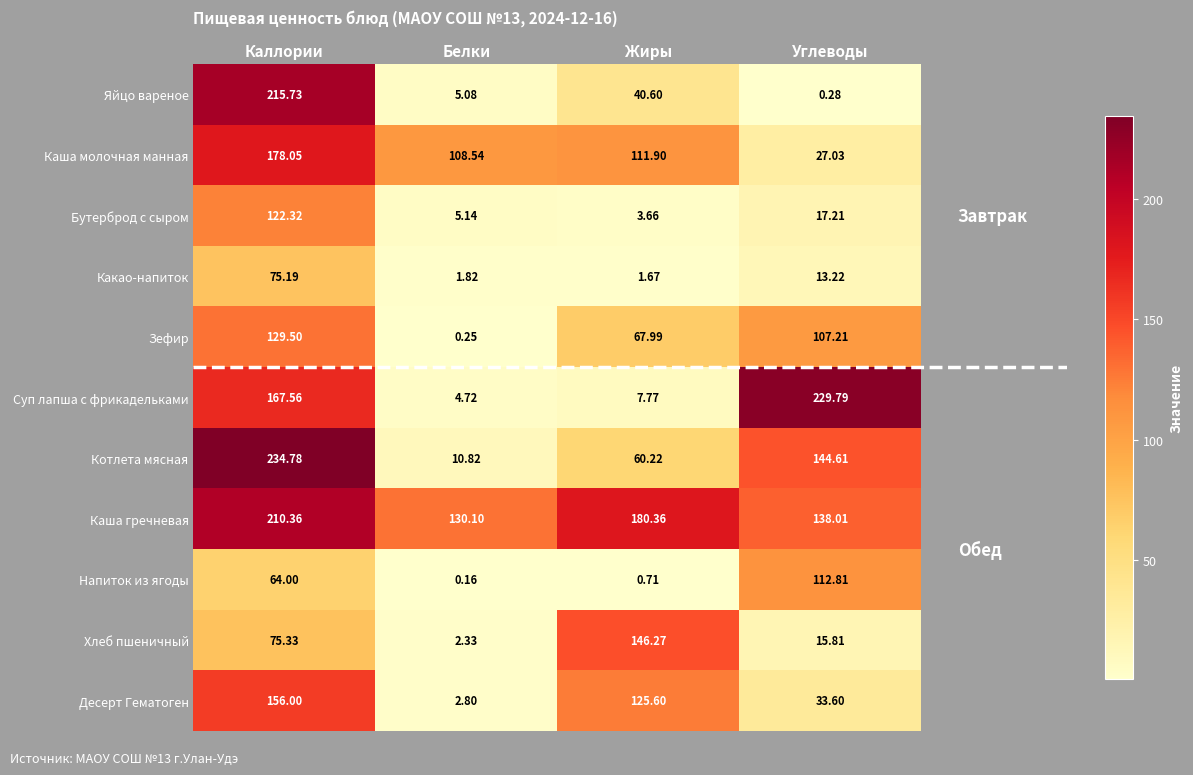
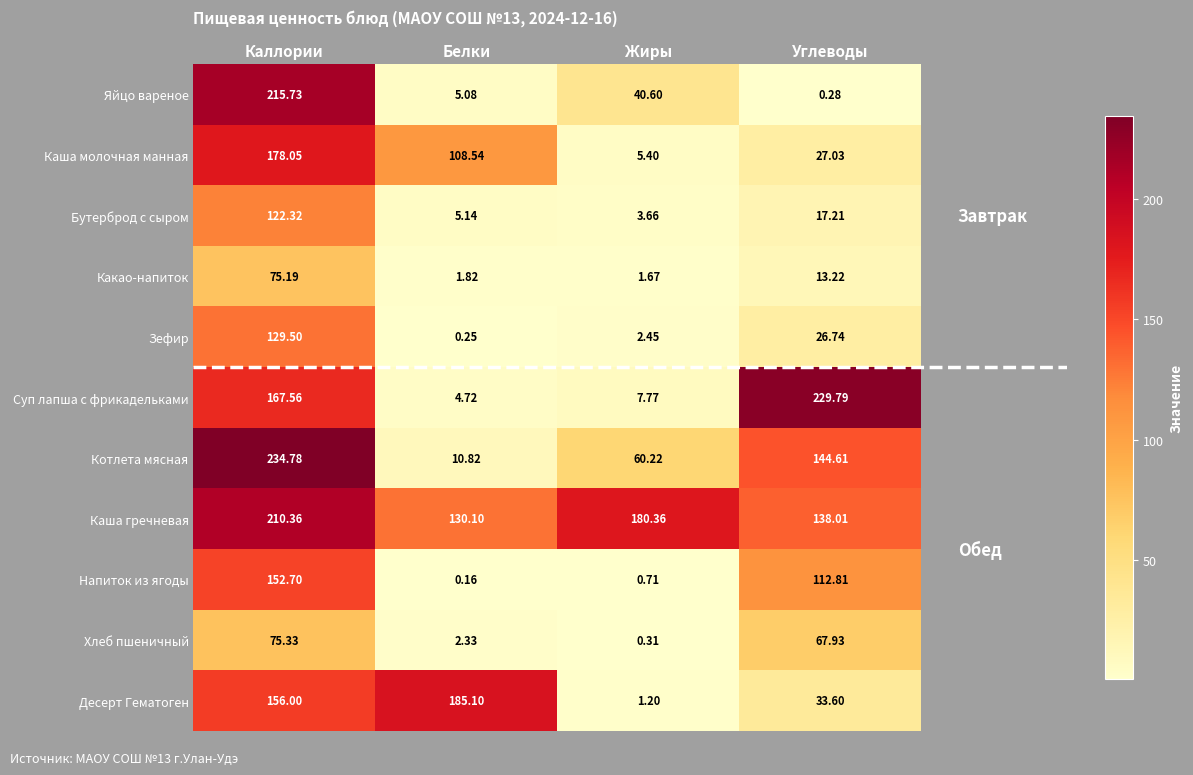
Каша молочная манная, Жиры: 111.90 -> 5.40
Зефир, Жиры: 67.99 -> 2.45
Зефир, Углеводы: 107.21 -> 26.74
Напиток из ягоды, Каллории: 64.00 -> 152.70
Хлеб пшеничный, Жиры: 146.27 -> 0.31
Хлеб пшеничный, Углеводы: 15.81 -> 67.93
Десерт Гематоген, Белки: 2.80 -> 185.10
Десерт Гематоген, Жиры: 125.60 -> 1.20
